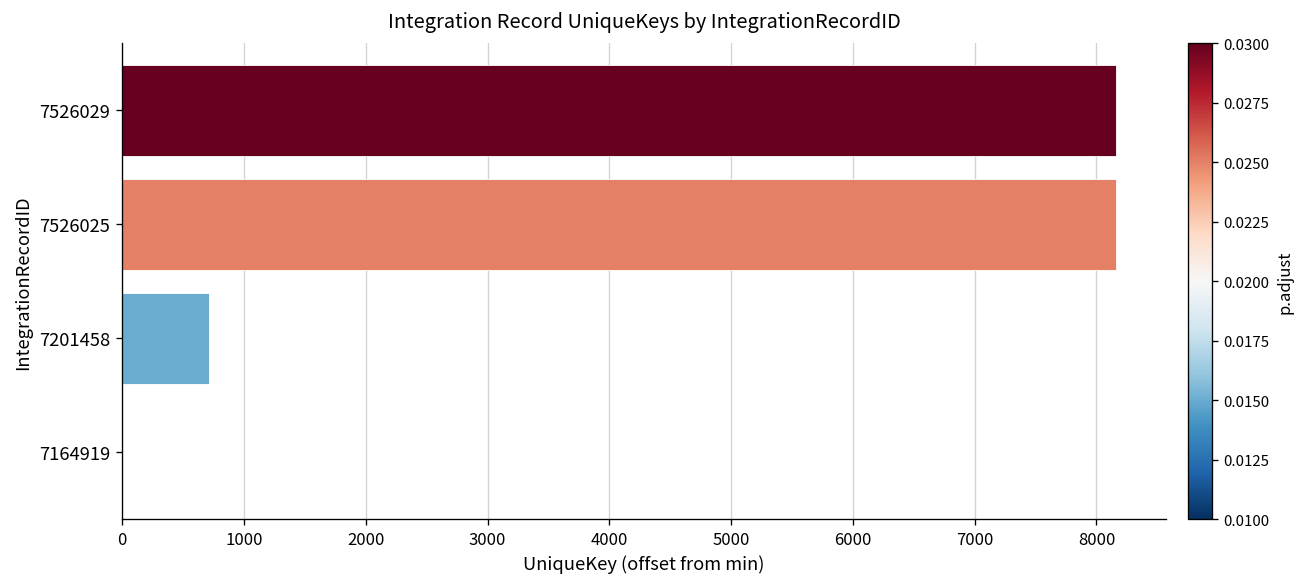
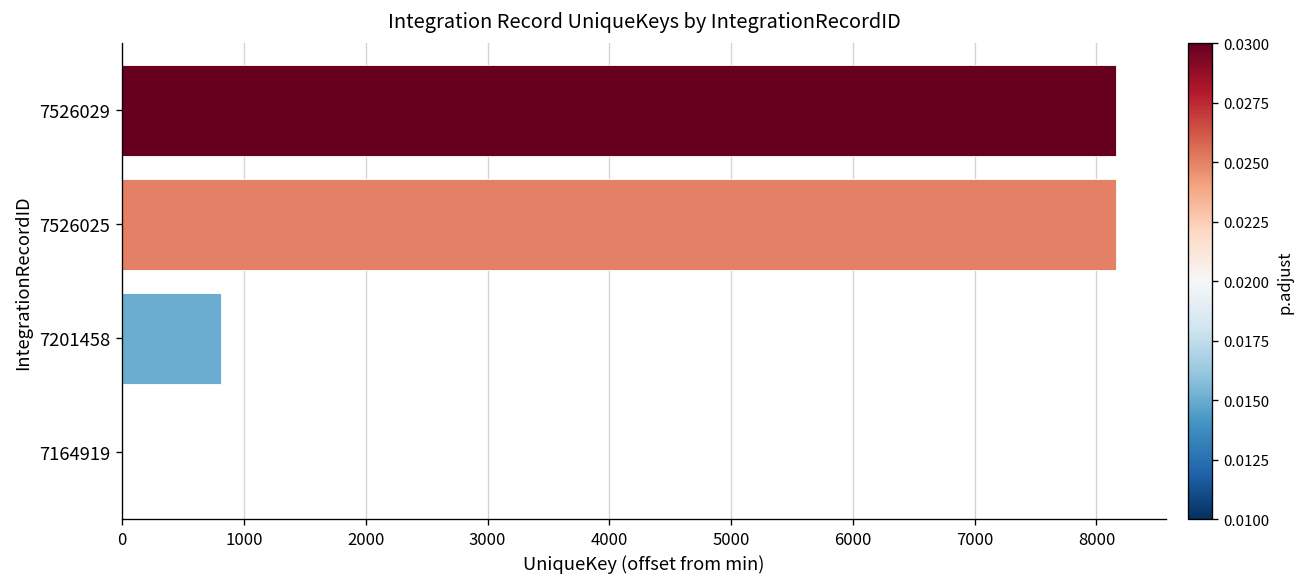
7201458: 710 -> 810
